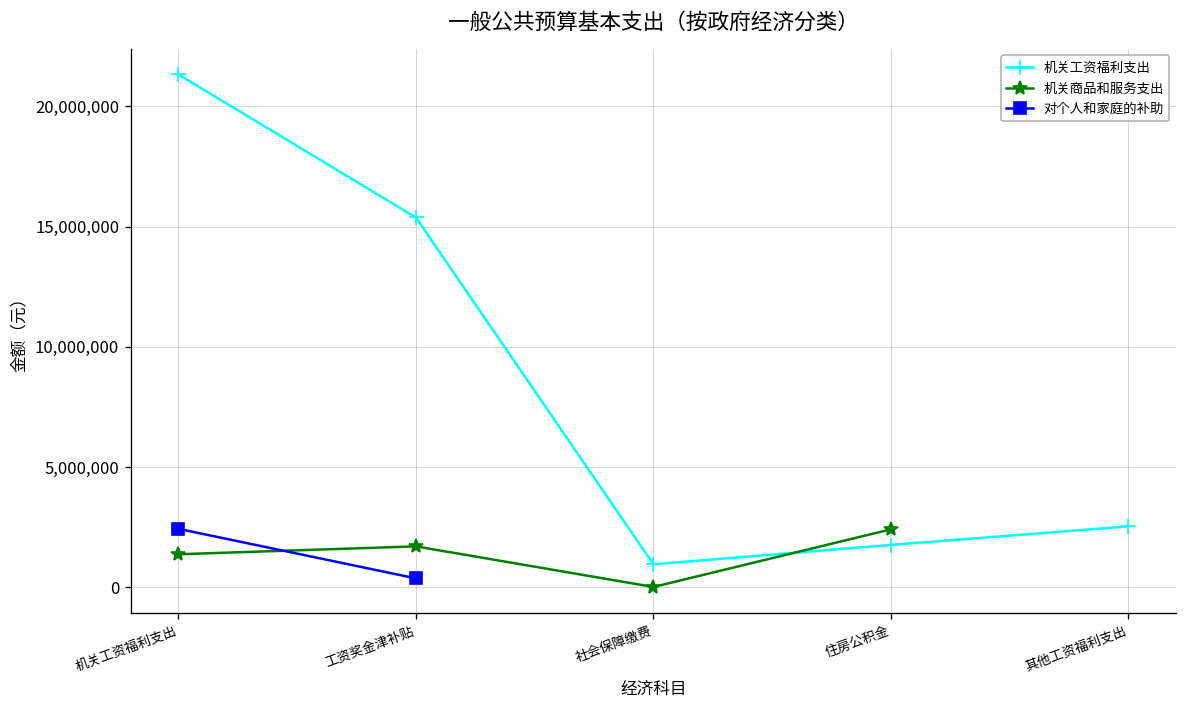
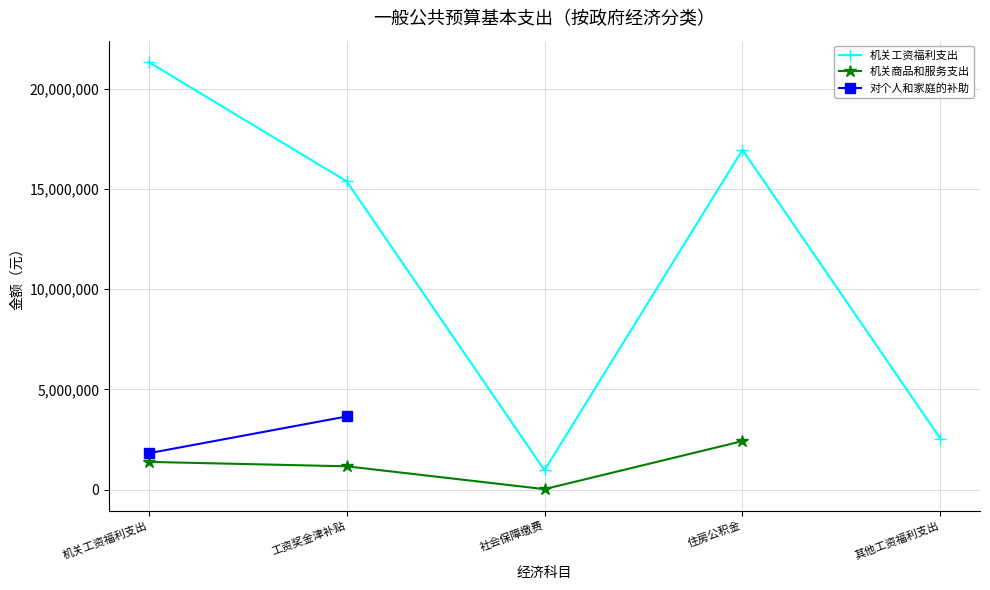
对个人和家庭的补助, 机关工资福利支出: 2,400,000 -> 1,800,000
机关商品和服务支出, 工资奖金津补贴: 1,700,000 -> 1,200,000
对个人和家庭的补助, 工资奖金津补贴: 400,000 -> 3,600,000
机关工资福利支出, 住房公积金: 1,800,000 -> 16,900,000
